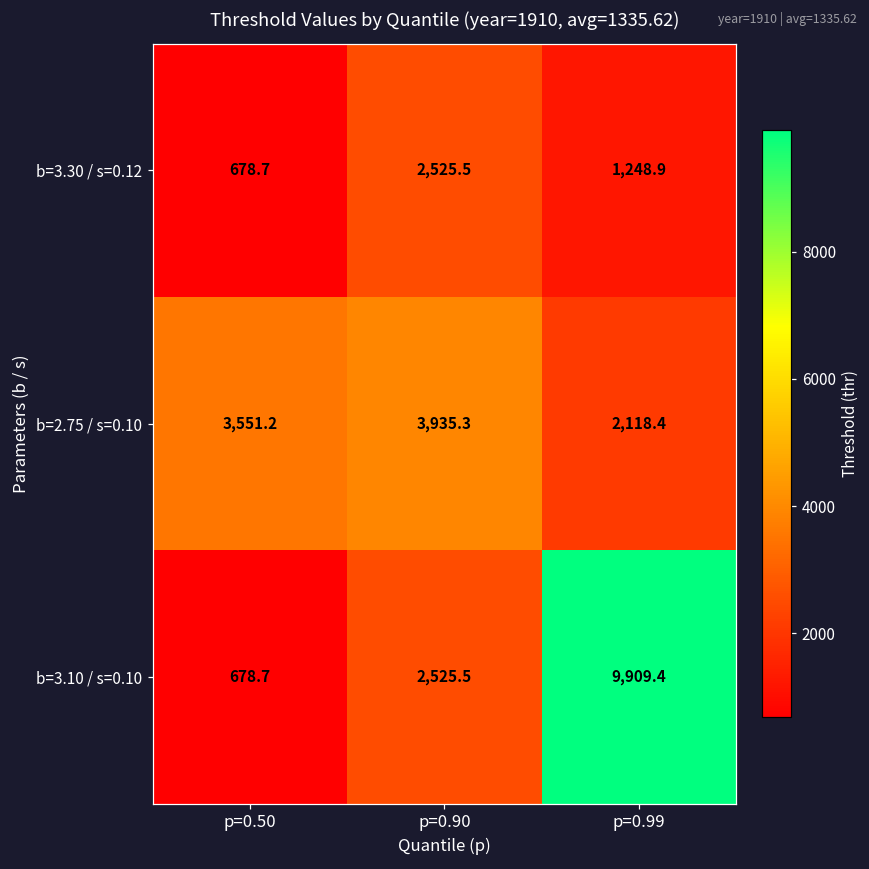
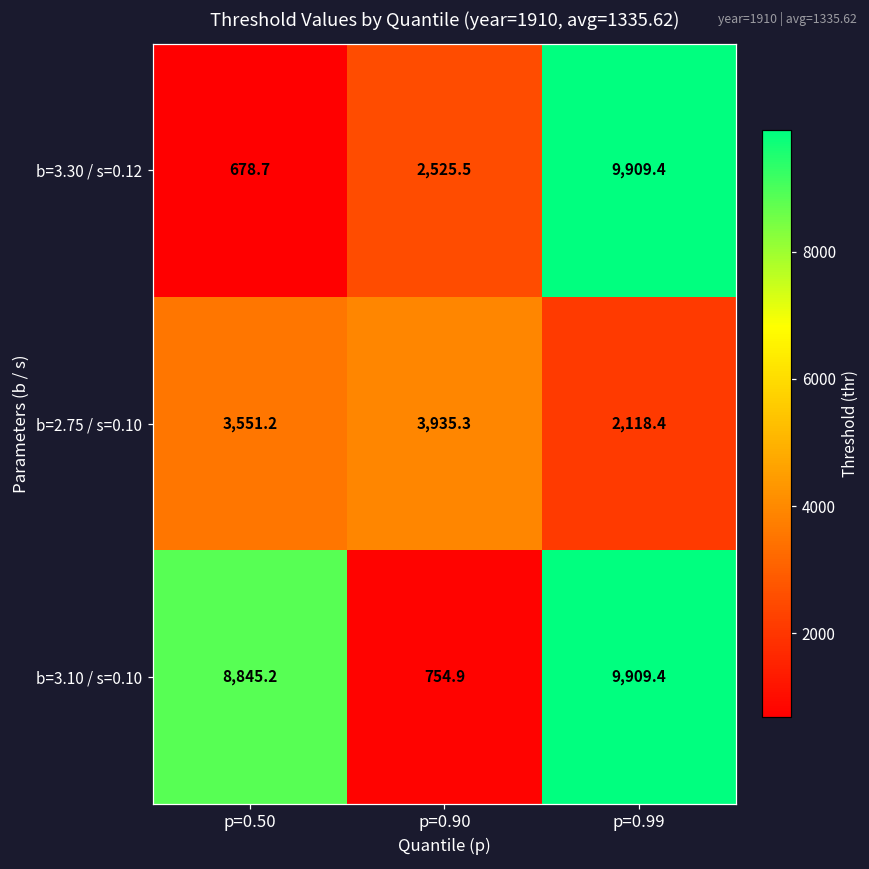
b=3.30 / s=0.12, p=0.99: 1,248.9 -> 9,909.4
b=3.10 / s=0.10, p=0.50: 678.7 -> 8,845.2
b=3.10 / s=0.10, p=0.90: 2,525.5 -> 754.9
